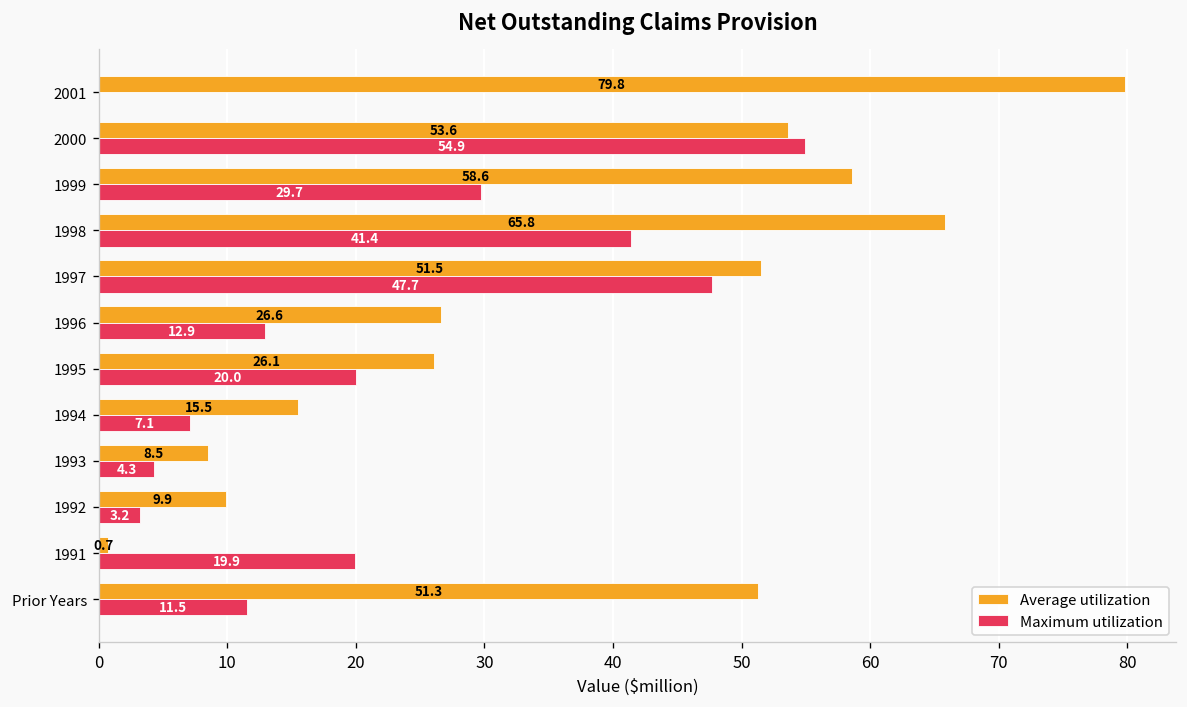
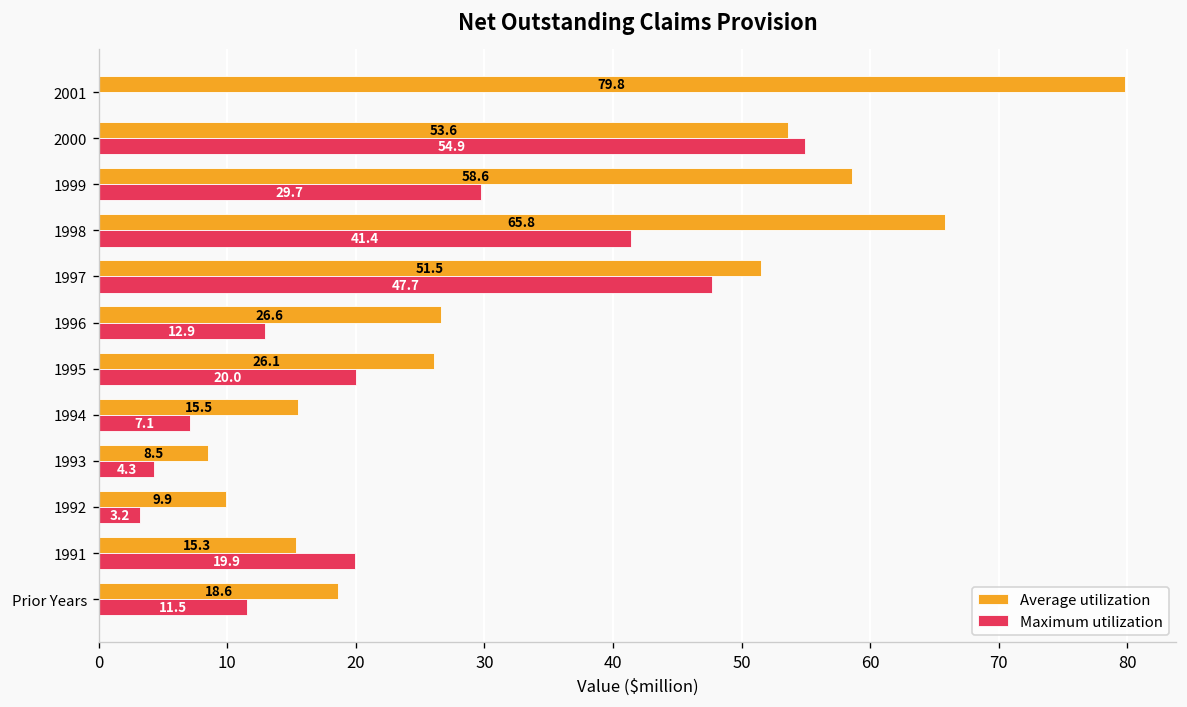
Average utilization, 1991: 0.7 -> 15.3
Average utilization, Prior Years: 51.3 -> 18.6
